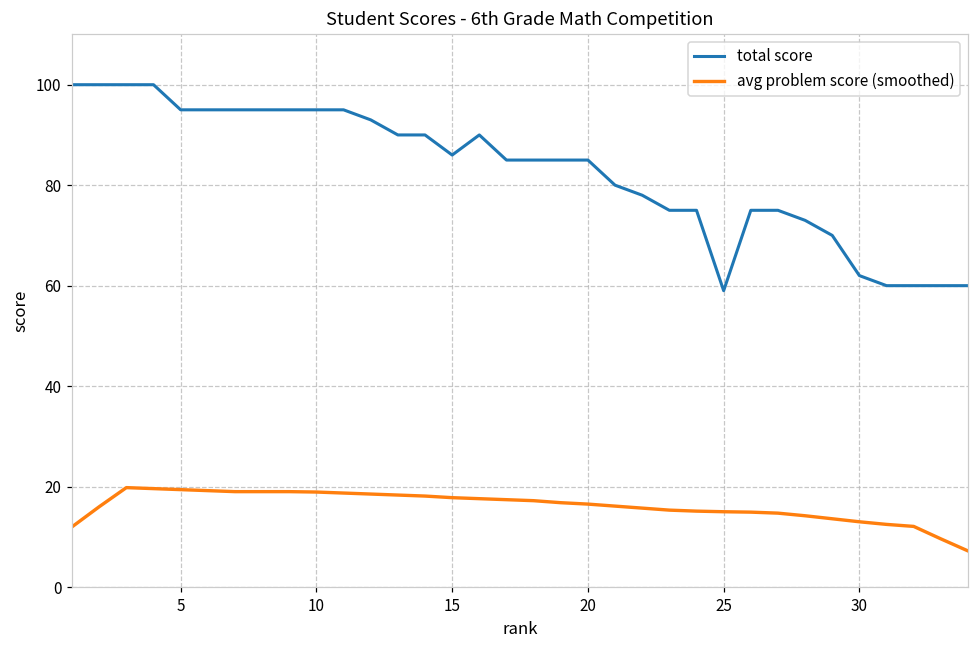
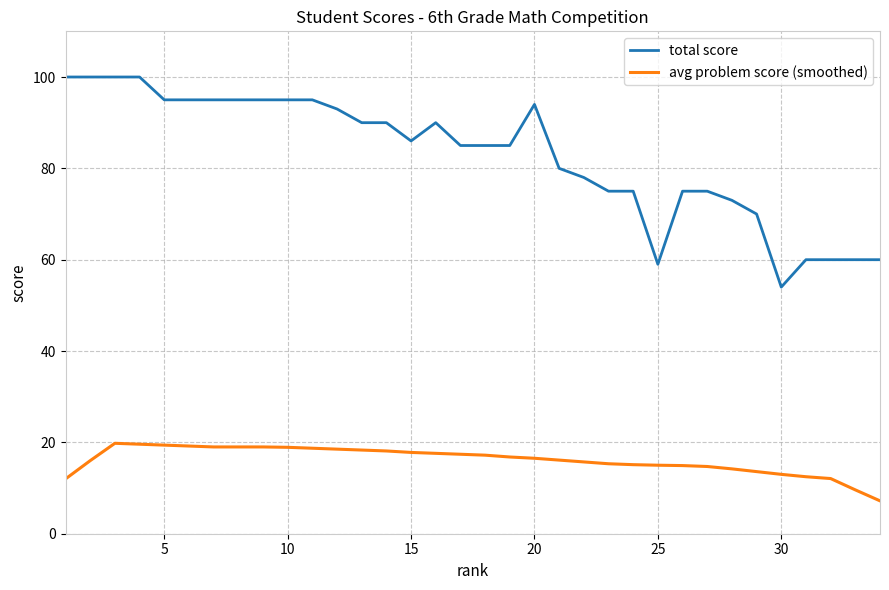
total score, 20: 85 -> 94
total score, 30: 62 -> 54
